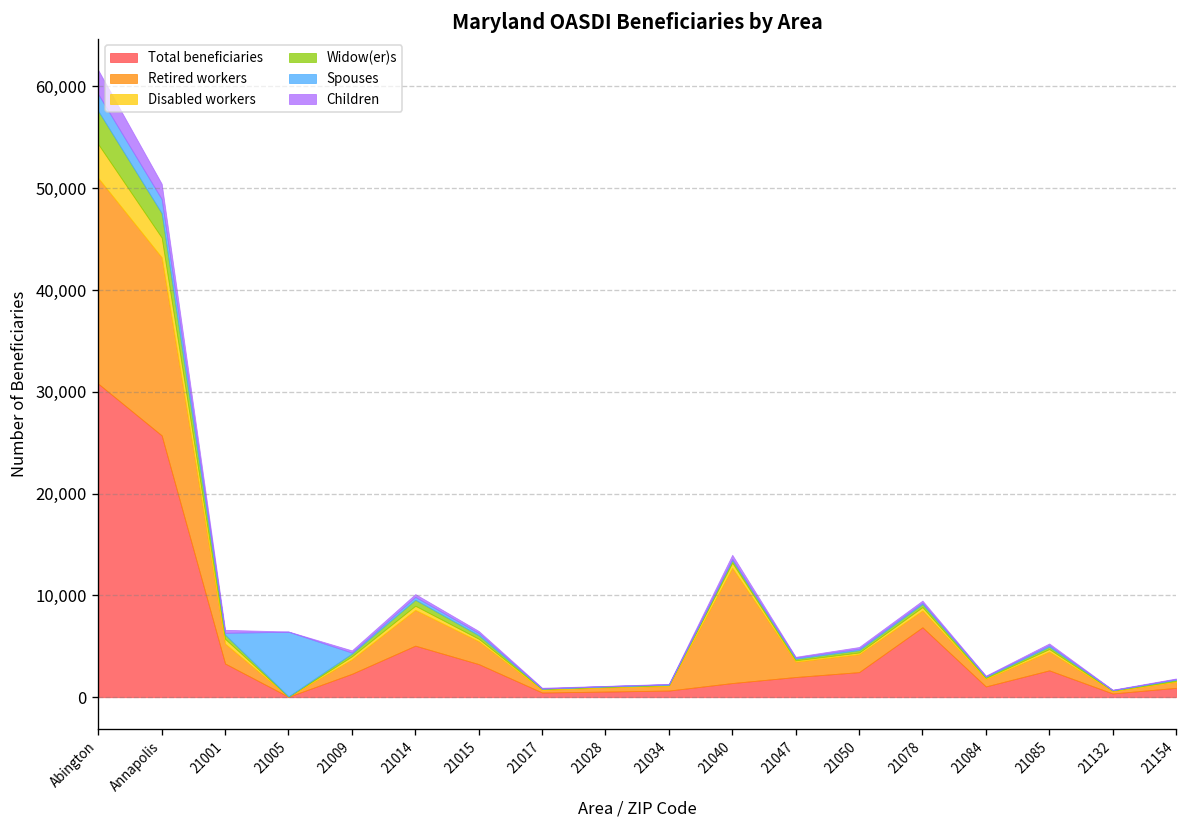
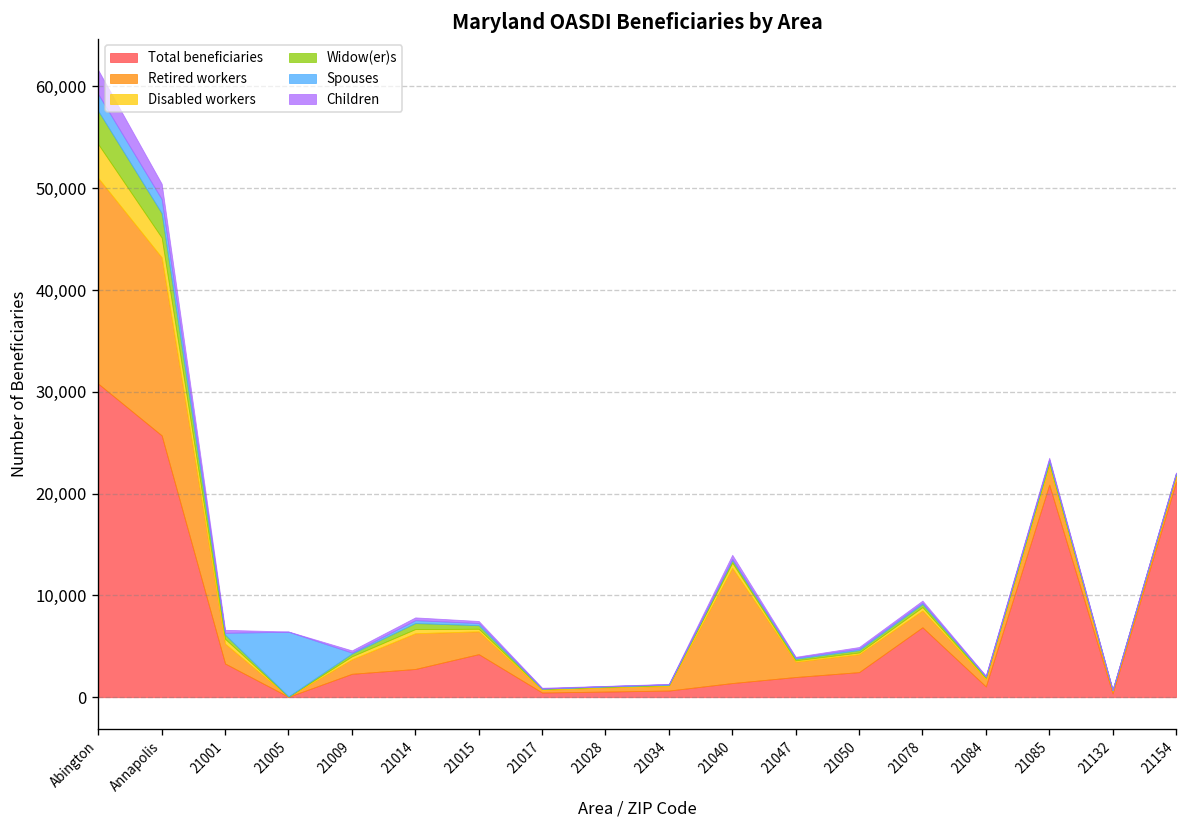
Total beneficiaries, 21014: 5,000 -> 3,000
Total beneficiaries, 21015: 3,000 -> 4,000
Total beneficiaries, 21085: 3,000 -> 21,000
Total beneficiaries, 21154: 1,000 -> 21,000
